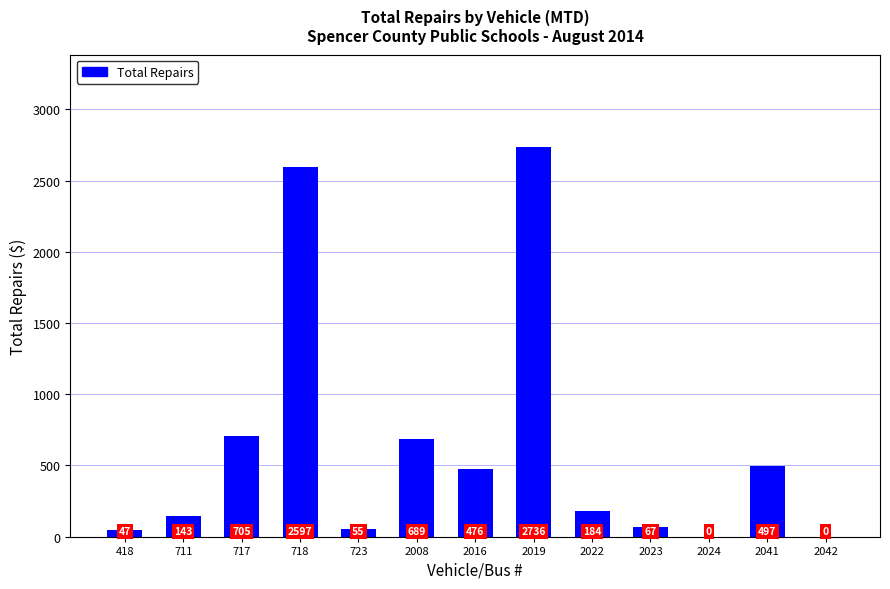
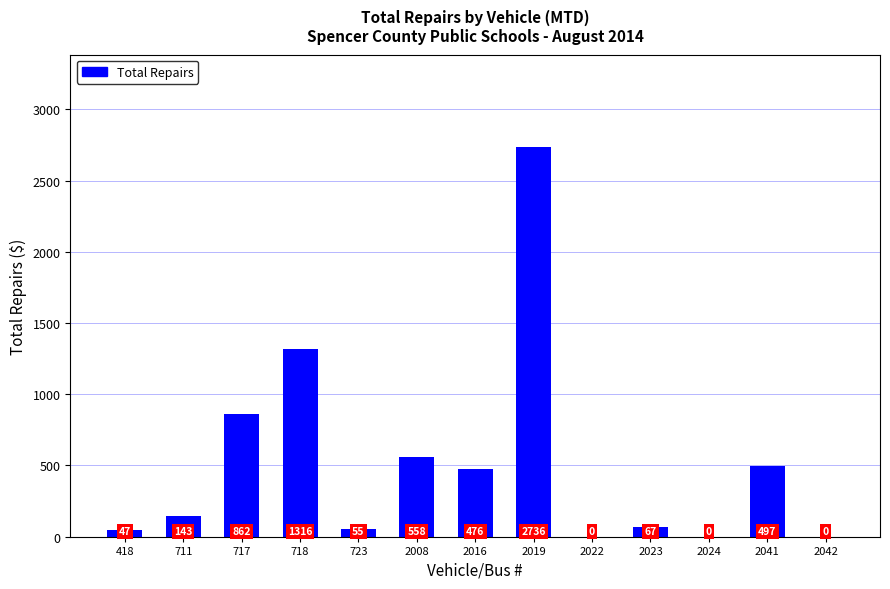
717: 705 -> 862
718: 2597 -> 1316
2008: 689 -> 558
2022: 184 -> 0
